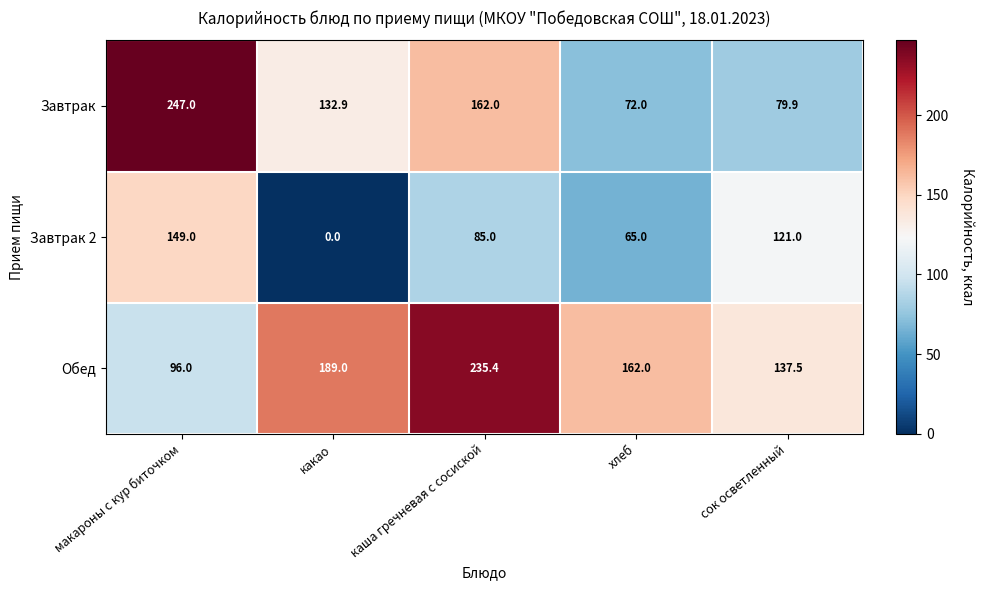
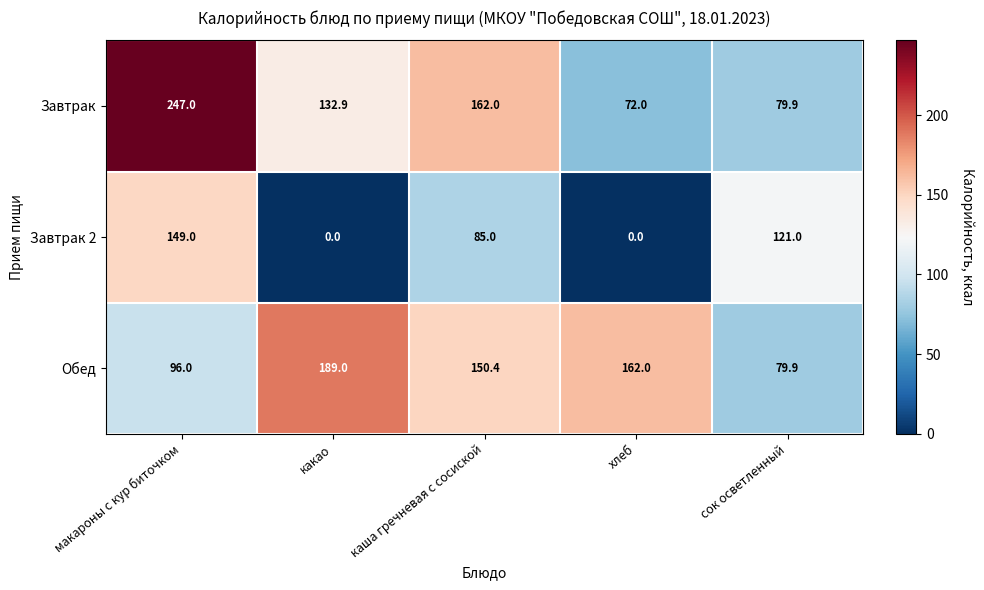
Завтрак 2, хлеб: 65.0 -> 0.0
Обед, каша гречневая с сосиской: 235.4 -> 150.4
Обед, сок осветленный: 137.5 -> 79.9
